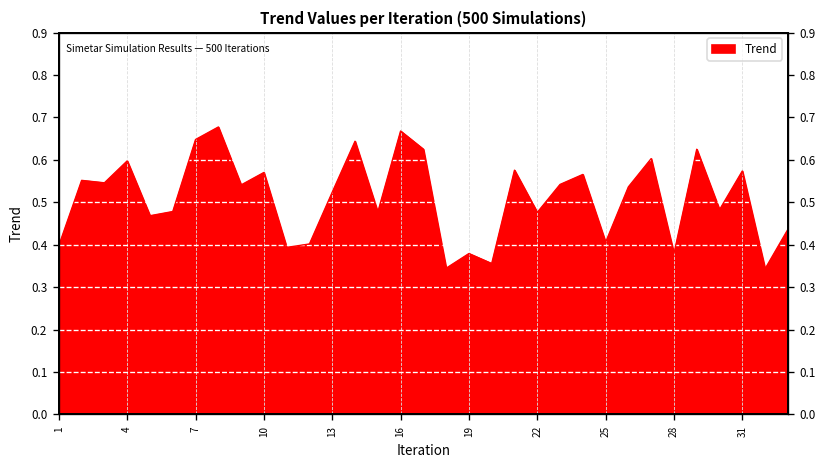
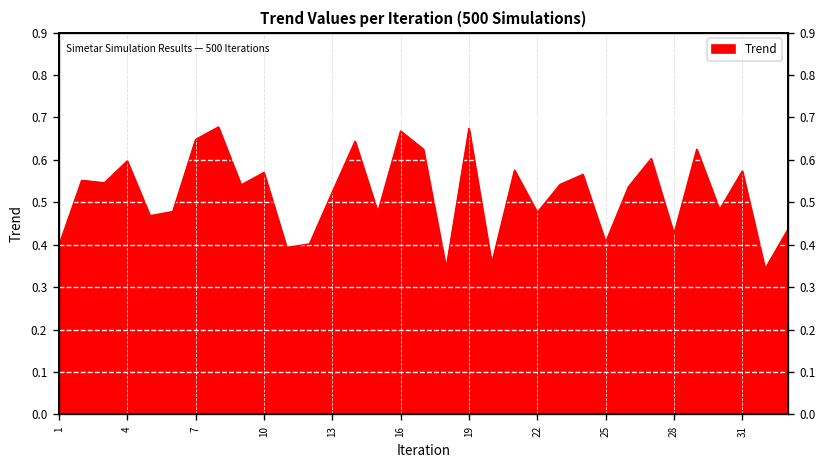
19: 0.38 -> 0.67
28: 0.38 -> 0.43
